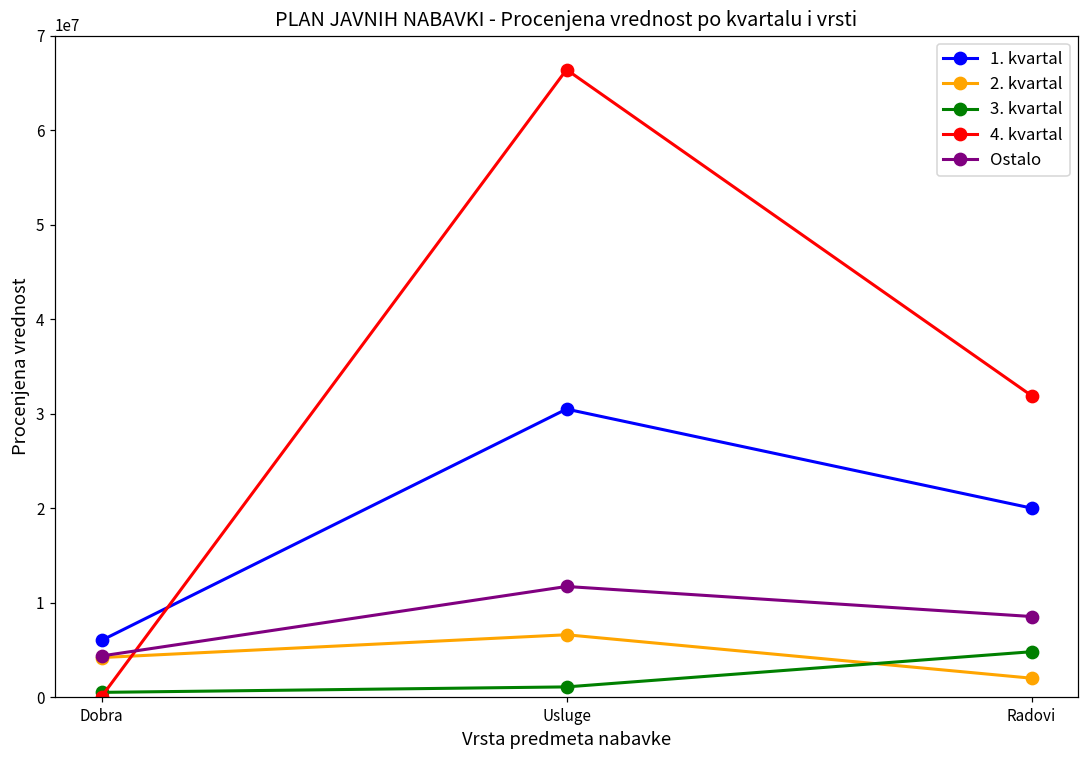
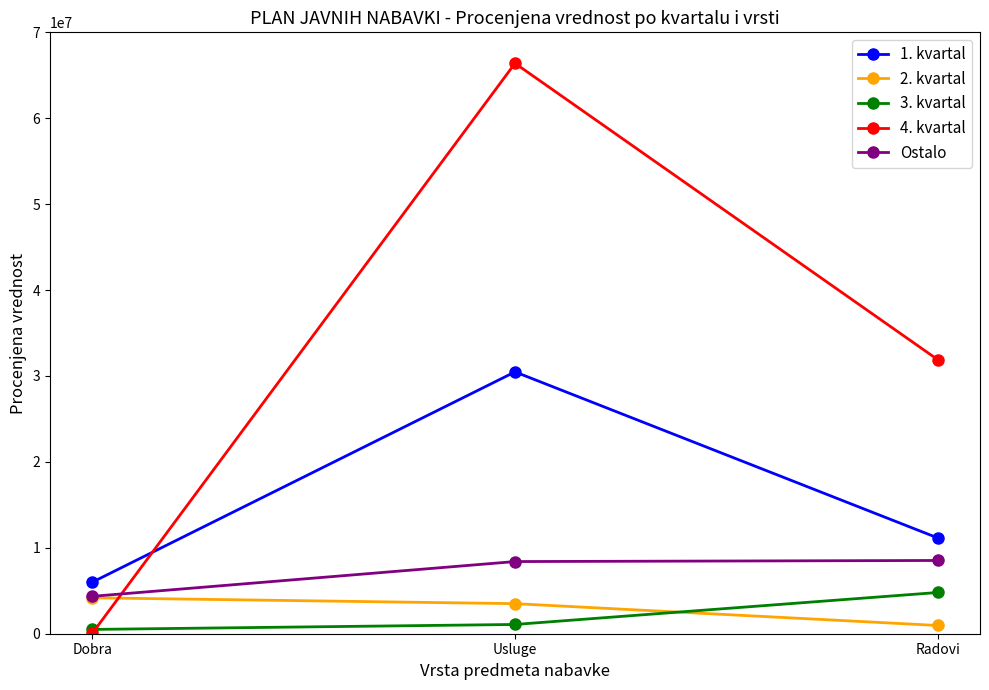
2. kvartal, Usluge: 7000000 -> 4000000
Ostalo, Usluge: 12000000 -> 8000000
1. kvartal, Radovi: 20000000 -> 11000000
2. kvartal, Radovi: 2000000 -> 1000000
